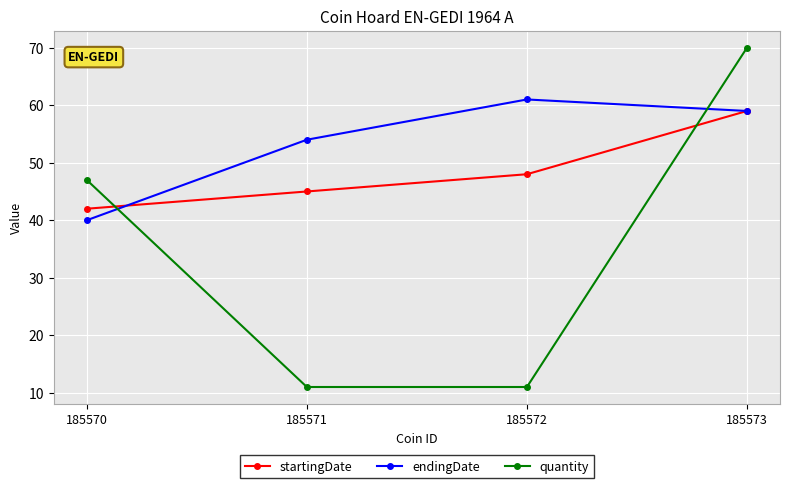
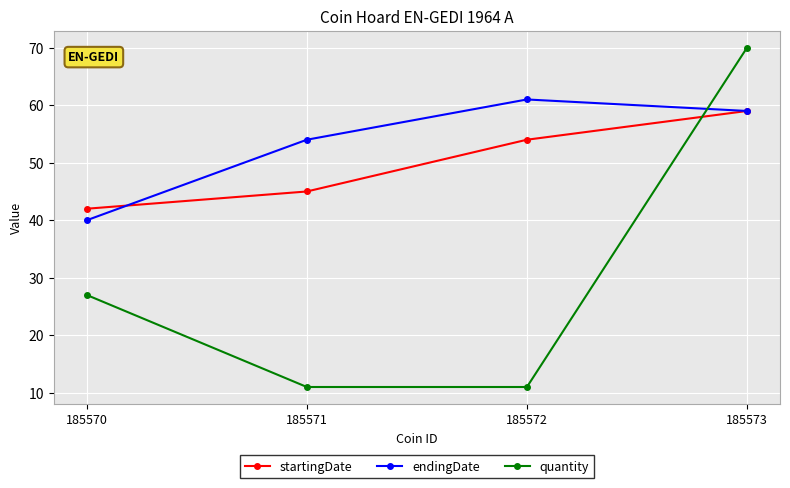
quantity, 185570: 47 -> 27
startingDate, 185572: 48 -> 54
